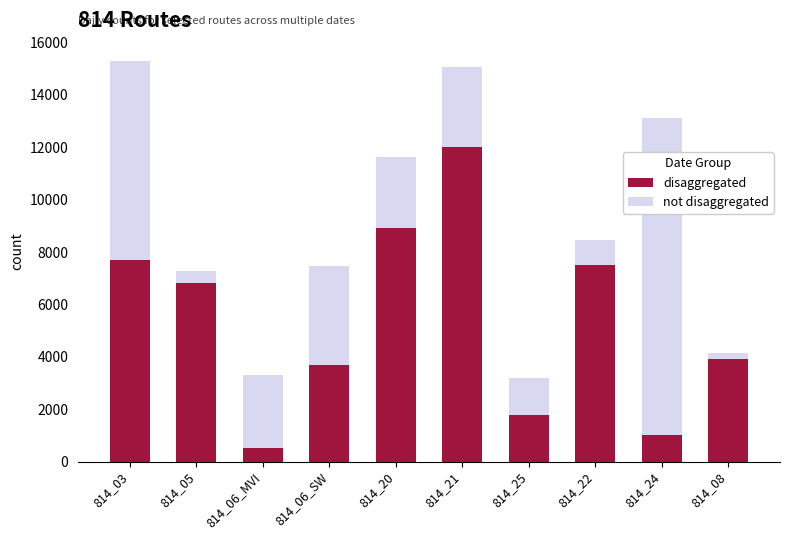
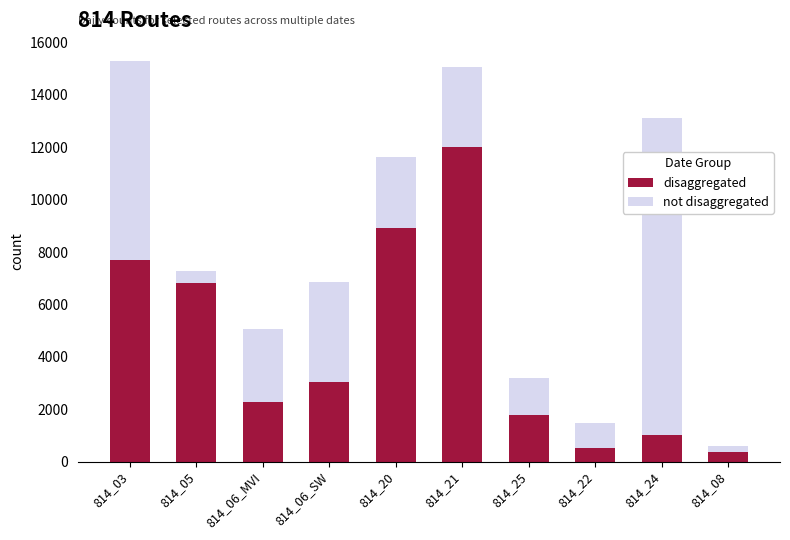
disaggregated, 814_06_MVI: 500 -> 2300
disaggregated, 814_06_SW: 3700 -> 3100
disaggregated, 814_22: 7500 -> 500
disaggregated, 814_08: 3900 -> 400
